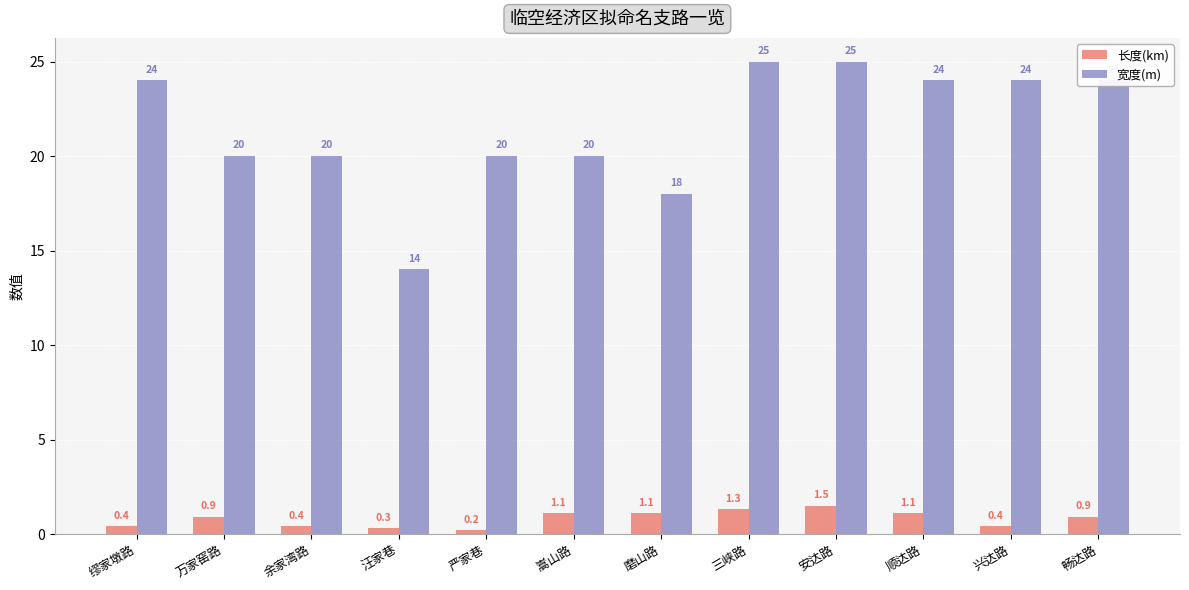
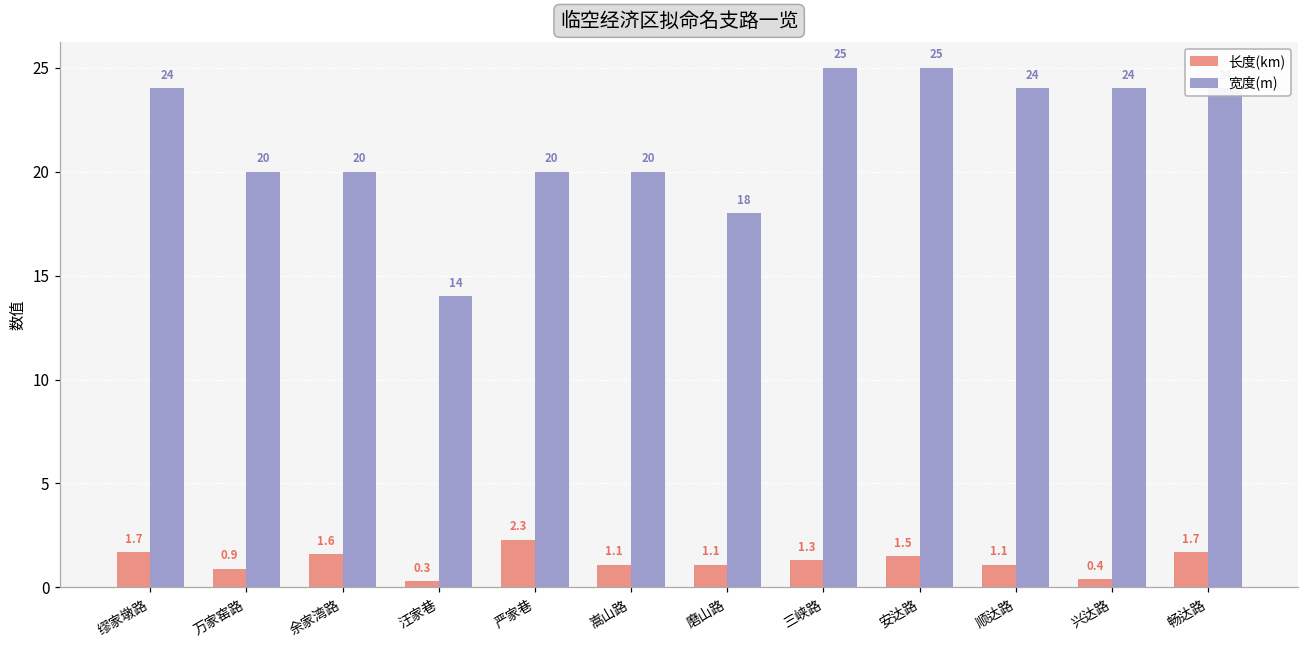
长度(km), 缪家墩路: 0.4 -> 1.7
长度(km), 余家湾路: 0.4 -> 1.6
长度(km), 严家巷: 0.2 -> 2.3
长度(km), 畅达路: 0.9 -> 1.7
